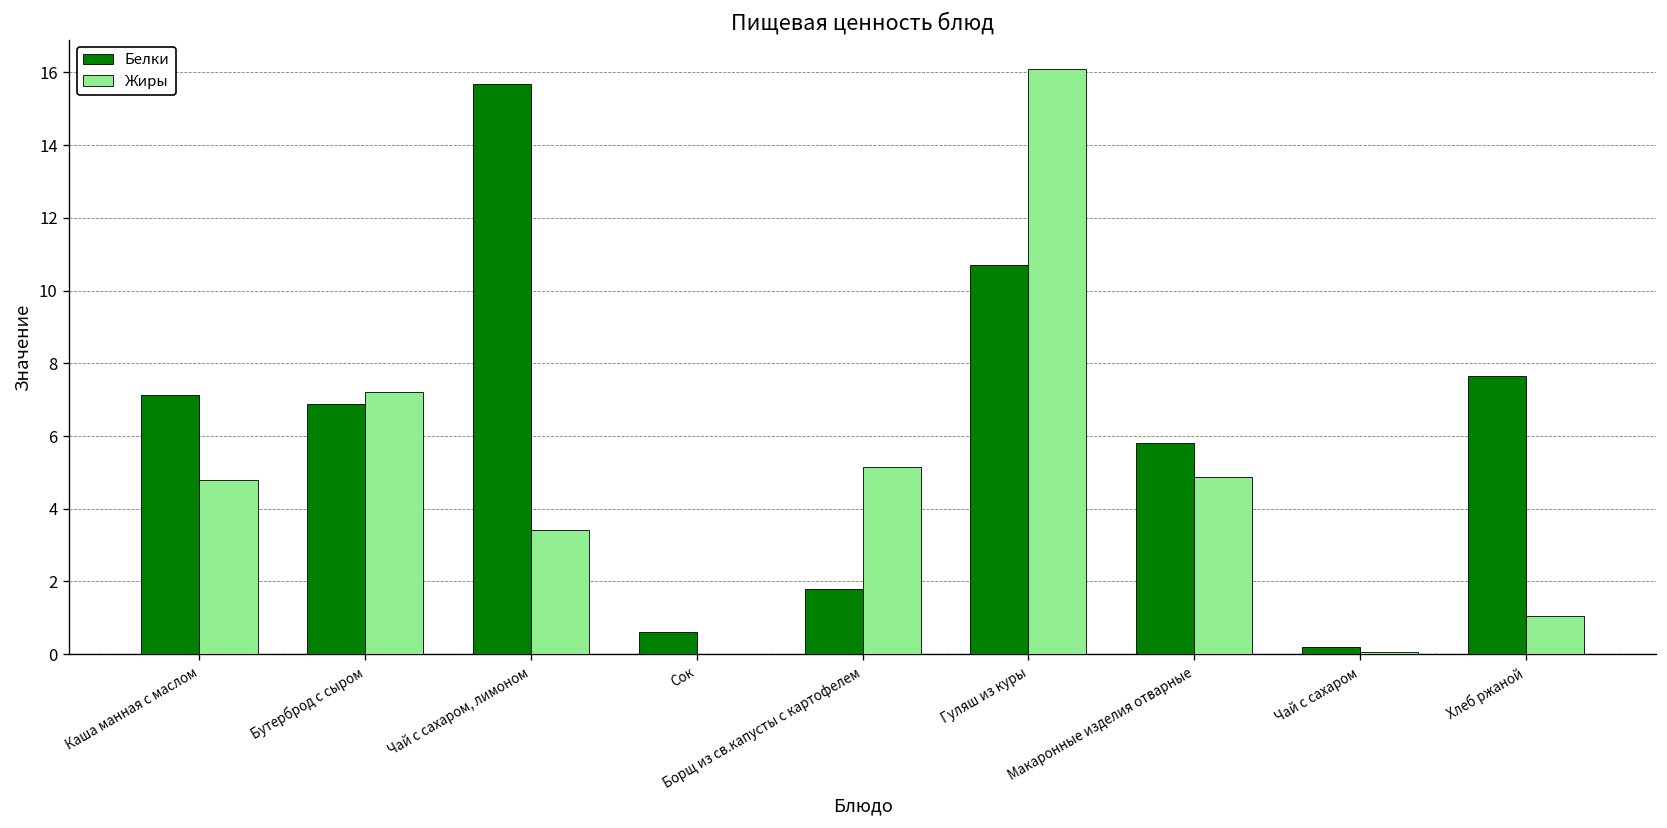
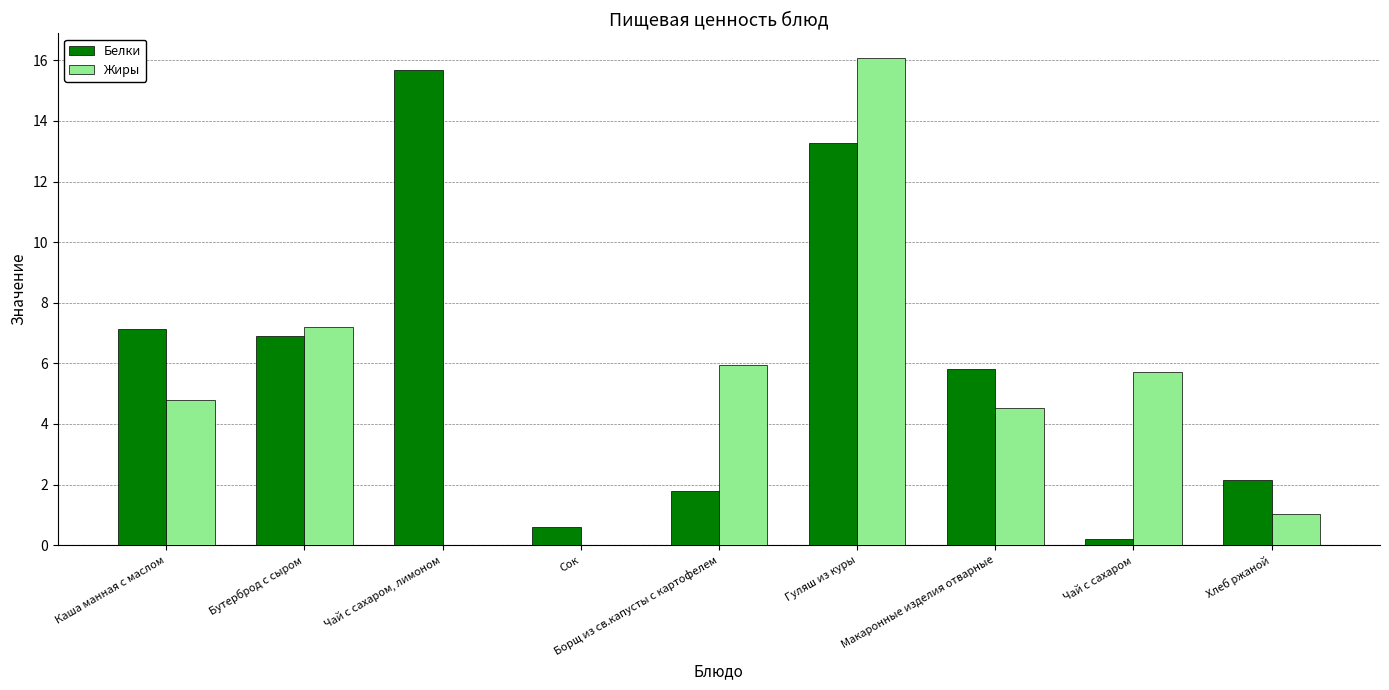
Жиры, Чай с сахаром, лимоном: 3.4 -> 0.0
Жиры, Борщ из св.капусты с картофелем: 5.2 -> 5.9
Белки, Гуляш из куры: 10.7 -> 13.3
Жиры, Макаронные изделия отварные: 4.9 -> 4.5
Жиры, Чай с сахаром: 0.1 -> 5.7
Белки, Хлеб ржаной: 7.6 -> 2.2
